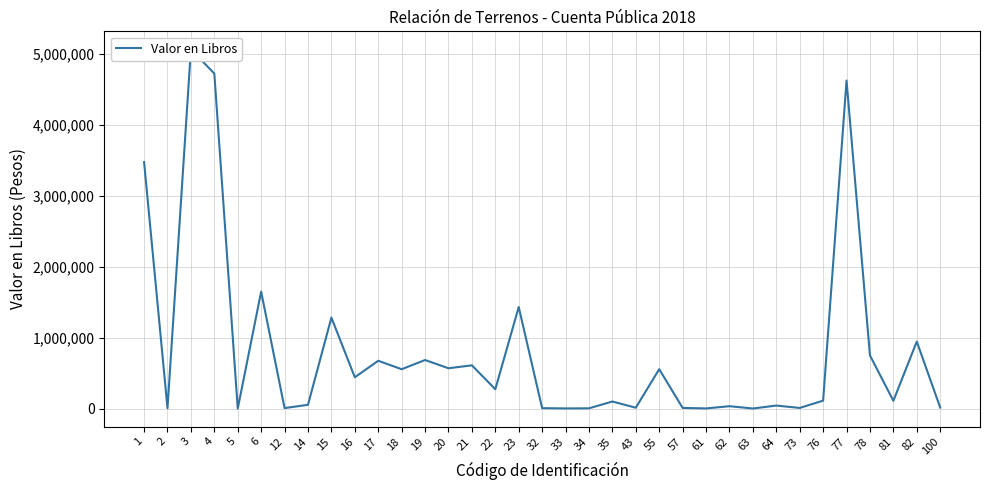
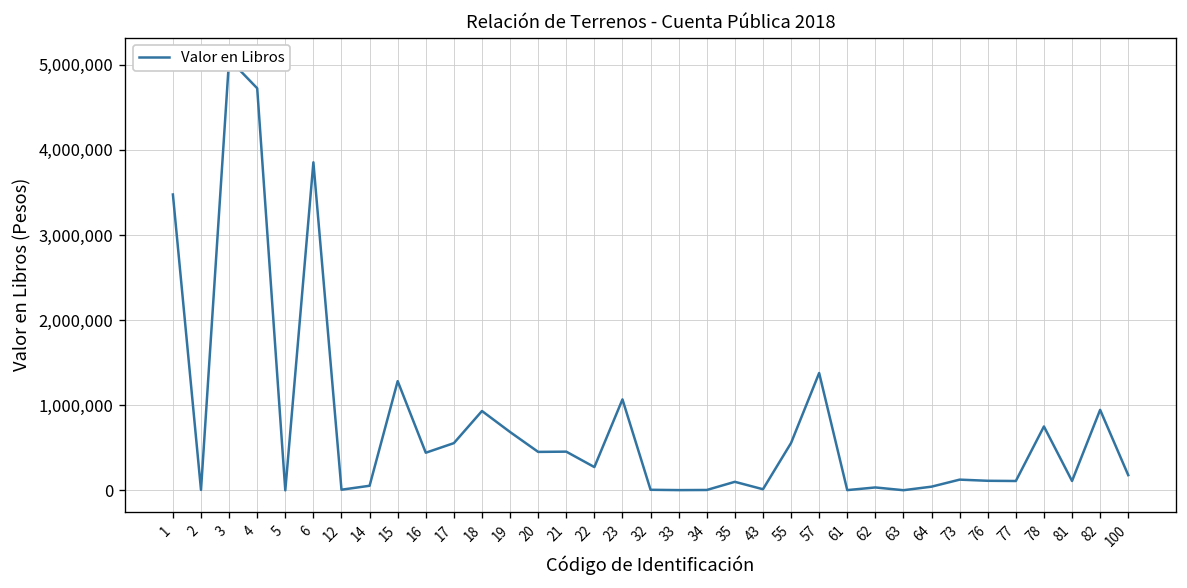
6: 1,600,000 -> 3,900,000
17: 700,000 -> 600,000
18: 600,000 -> 900,000
20: 600,000 -> 500,000
21: 600,000 -> 500,000
23: 1,400,000 -> 1,100,000
57: 0 -> 1,400,000
73: 0 -> 100,000
77: 4,600,000 -> 100,000
100: 0 -> 200,000
